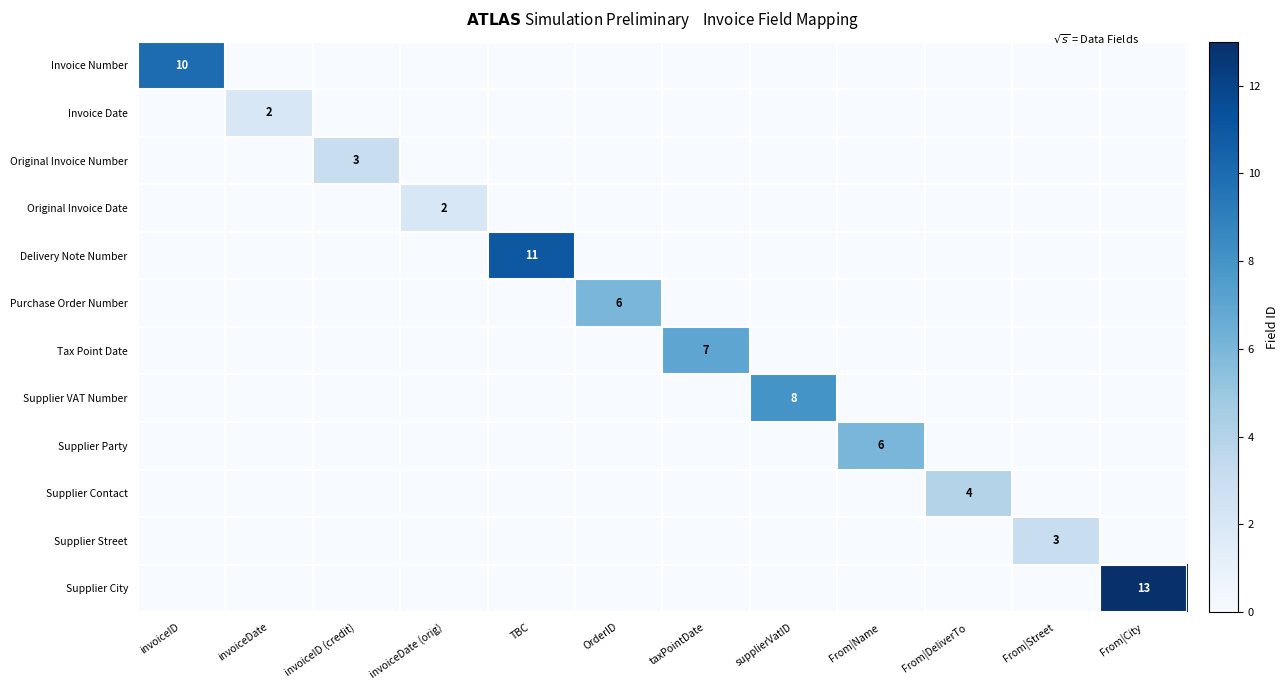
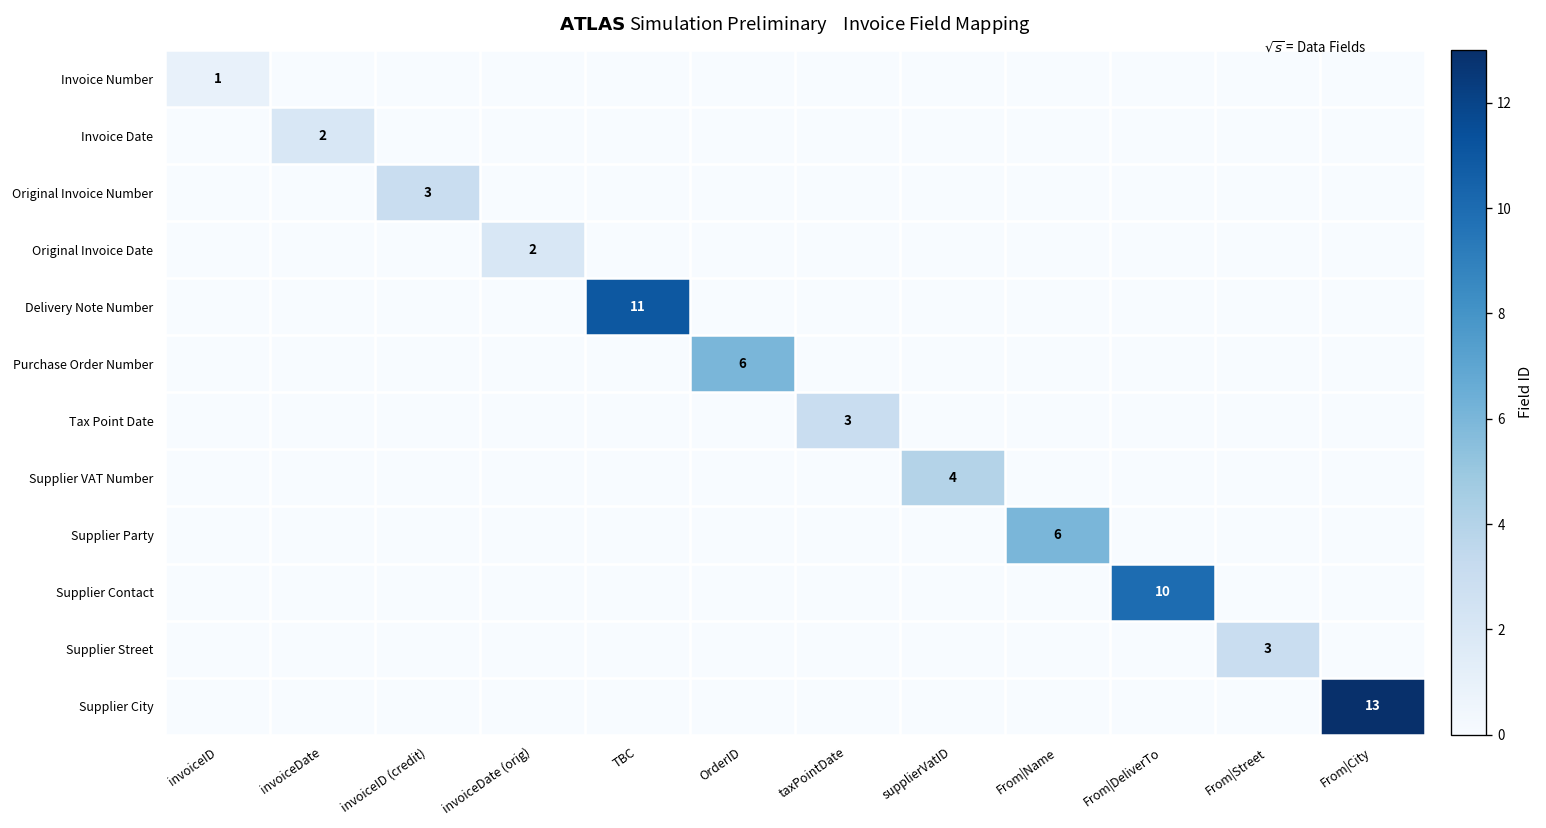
Invoice Number, invoiceID: 10 -> 1
Tax Point Date, taxPointDate: 7 -> 3
Supplier VAT Number, supplierVatID: 8 -> 4
Supplier Contact, From|DeliverTo: 4 -> 10
